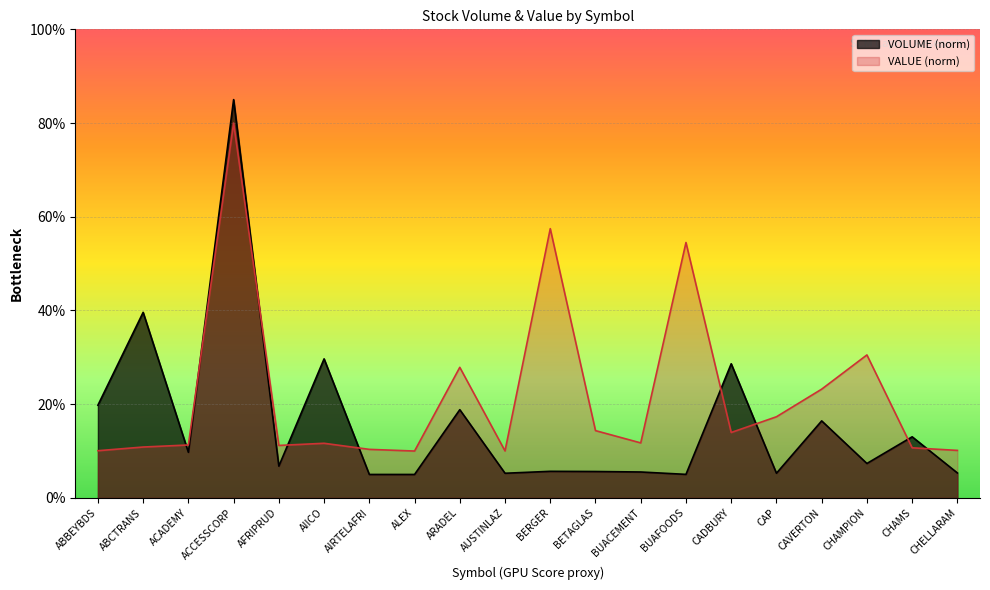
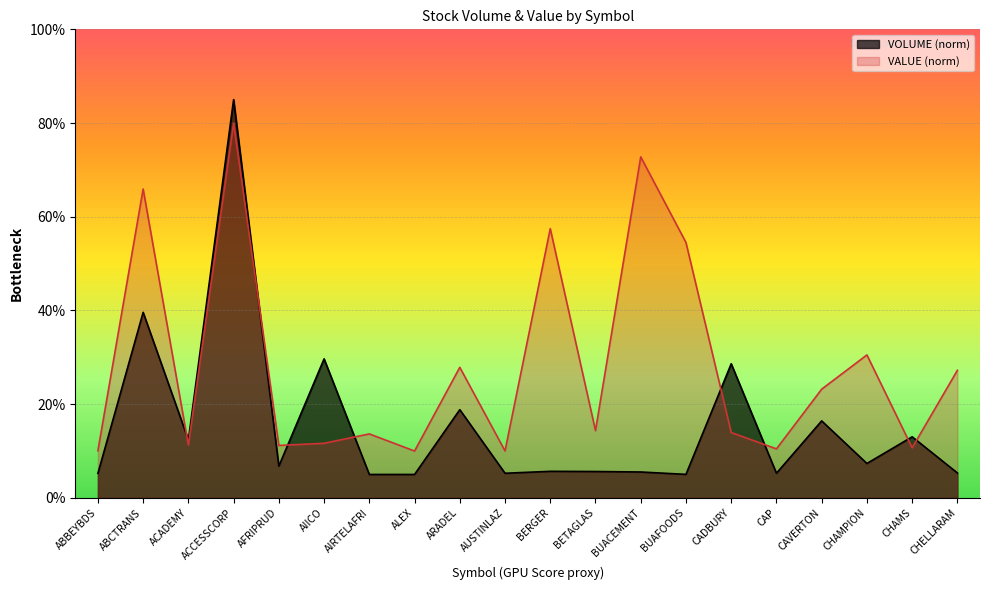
VOLUME (norm), ABBEYBDS: 20% -> 5%
VALUE (norm), ABCTRANS: 11% -> 66%
VOLUME (norm), ACADEMY: 10% -> 12%
VALUE (norm), AIRTELAFRI: 10% -> 14%
VALUE (norm), BUACEMENT: 12% -> 73%
VALUE (norm), CAP: 17% -> 10%
VALUE (norm), CHELLARAM: 10% -> 27%
